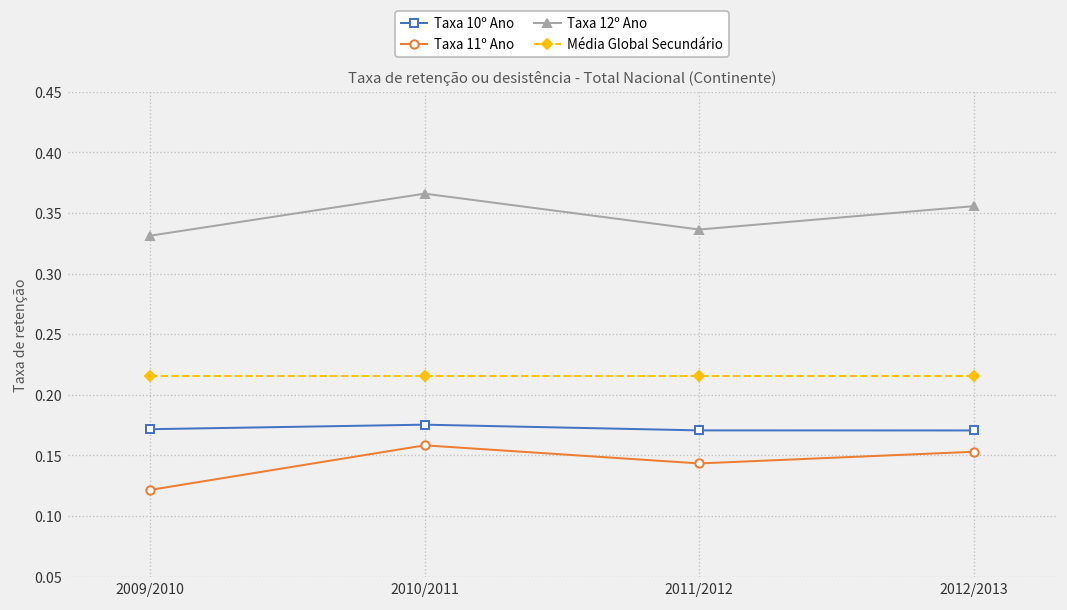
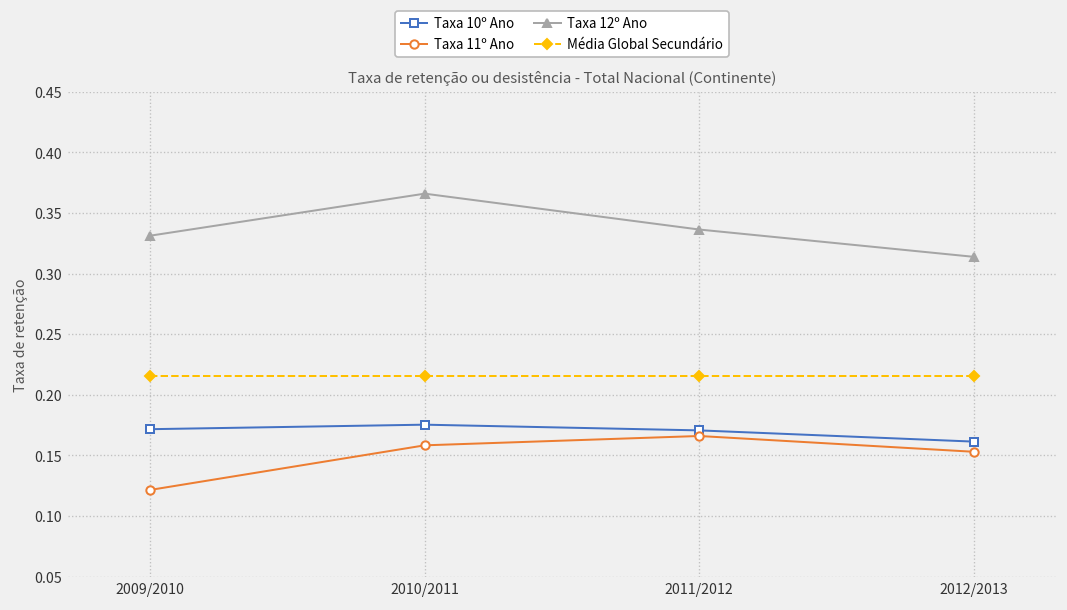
Taxa 11º Ano, 2011/2012: 0.143 -> 0.166
Taxa 10º Ano, 2012/2013: 0.171 -> 0.161
Taxa 12º Ano, 2012/2013: 0.356 -> 0.314
